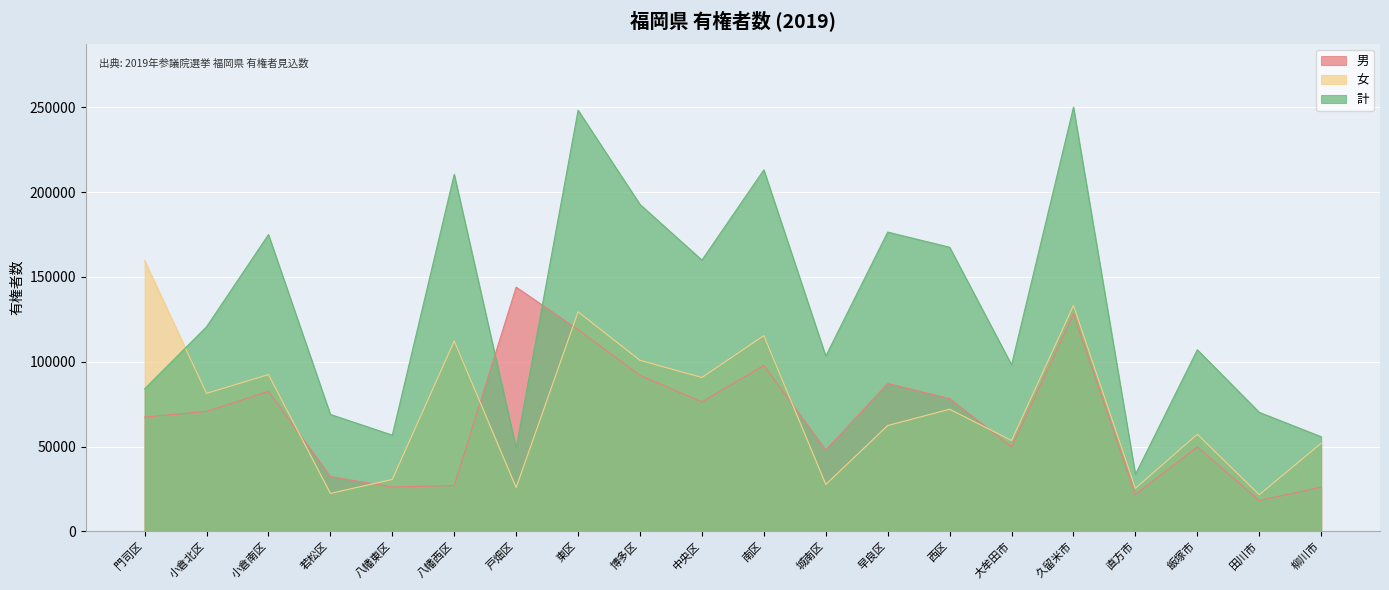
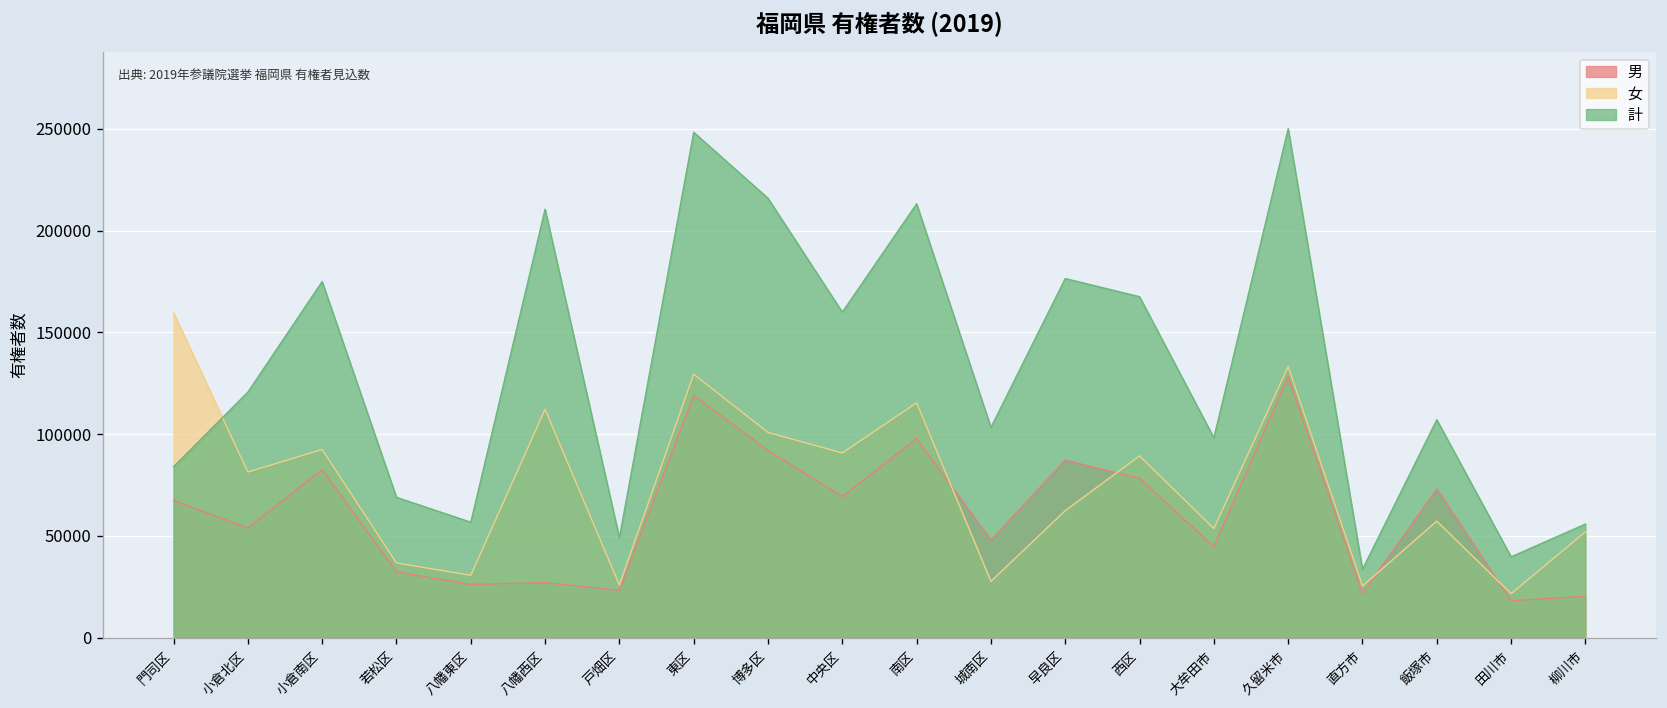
男, 小倉北区: 71000 -> 54000
女, 若松区: 22000 -> 37000
男, 戸畑区: 144000 -> 23000
計, 博多区: 193000 -> 216000
男, 中央区: 76000 -> 69000
女, 西区: 72000 -> 89000
男, 大牟田市: 50000 -> 45000
男, 飯塚市: 50000 -> 73000
計, 田川市: 70000 -> 40000
男, 柳川市: 26000 -> 20000
